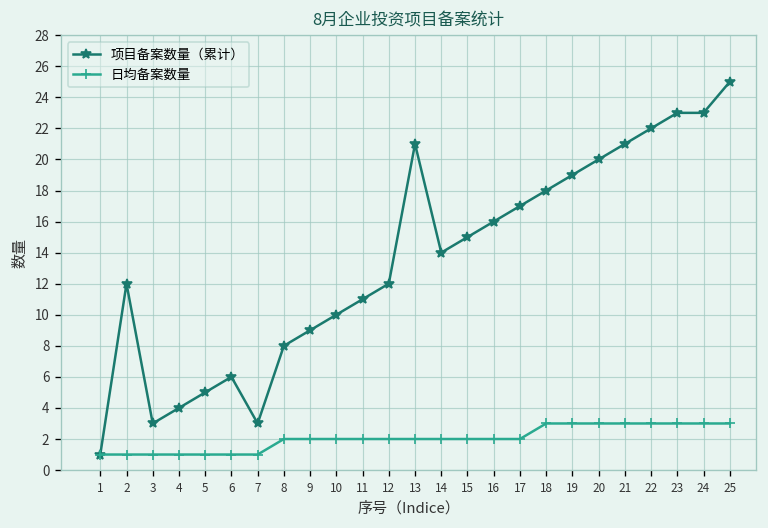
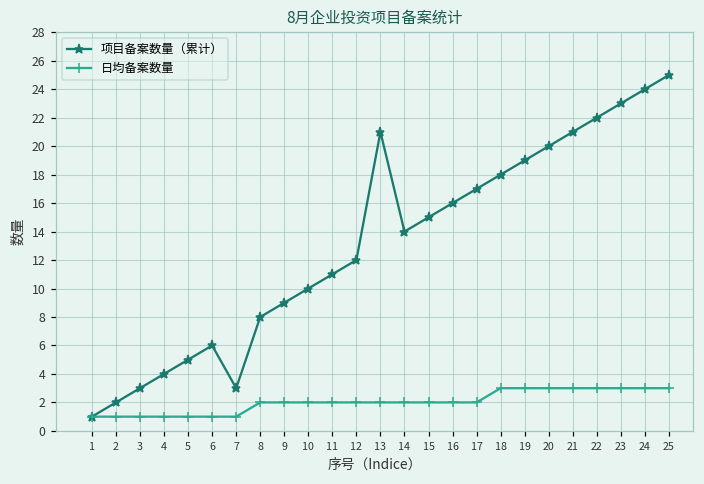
项目备案数量（累计）, 2: 12 -> 2
项目备案数量（累计）, 24: 23 -> 24
